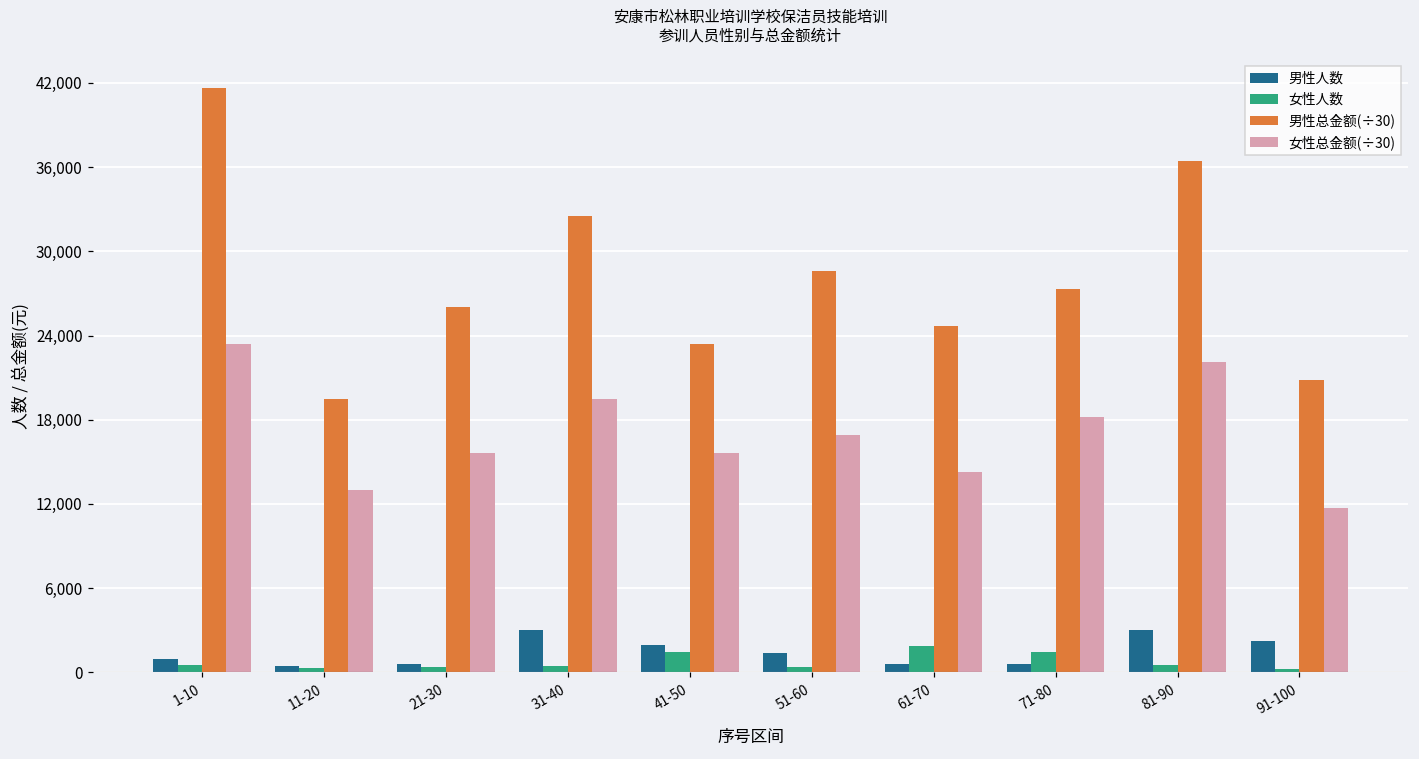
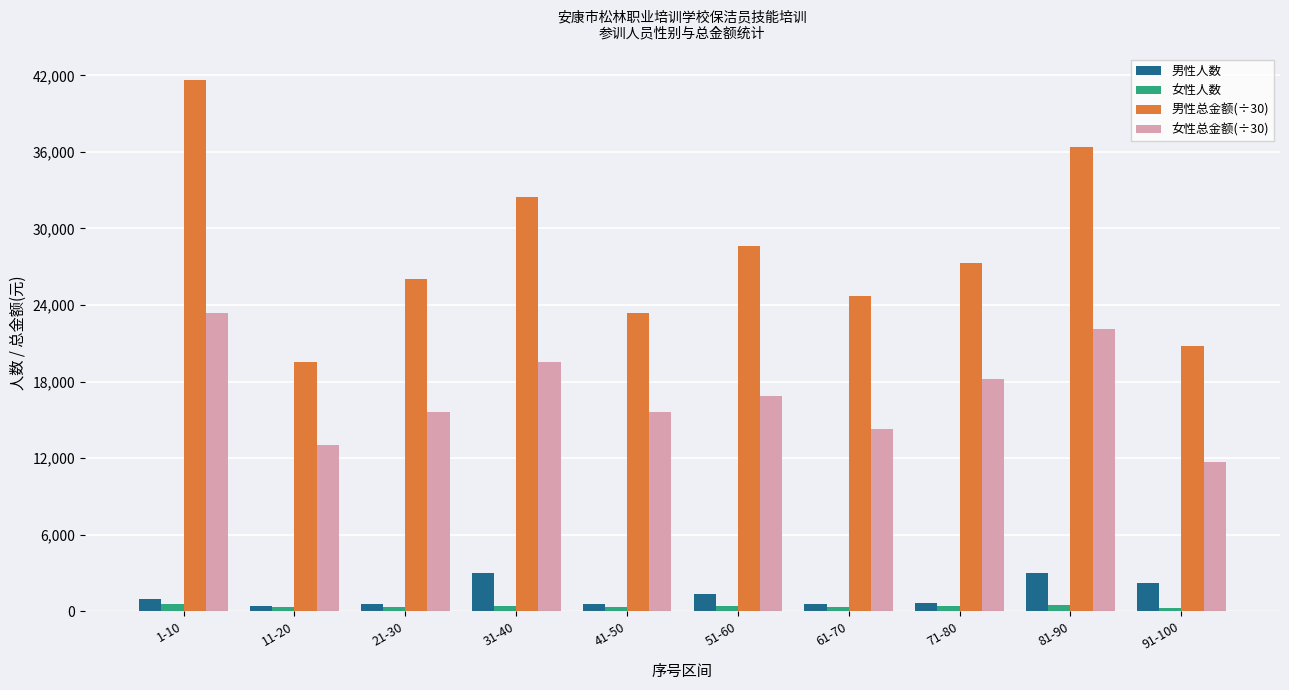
男性人数, 41-50: 2,000 -> 500
女性人数, 41-50: 1,400 -> 400
女性人数, 61-70: 1,900 -> 300
女性人数, 71-80: 1,400 -> 400
